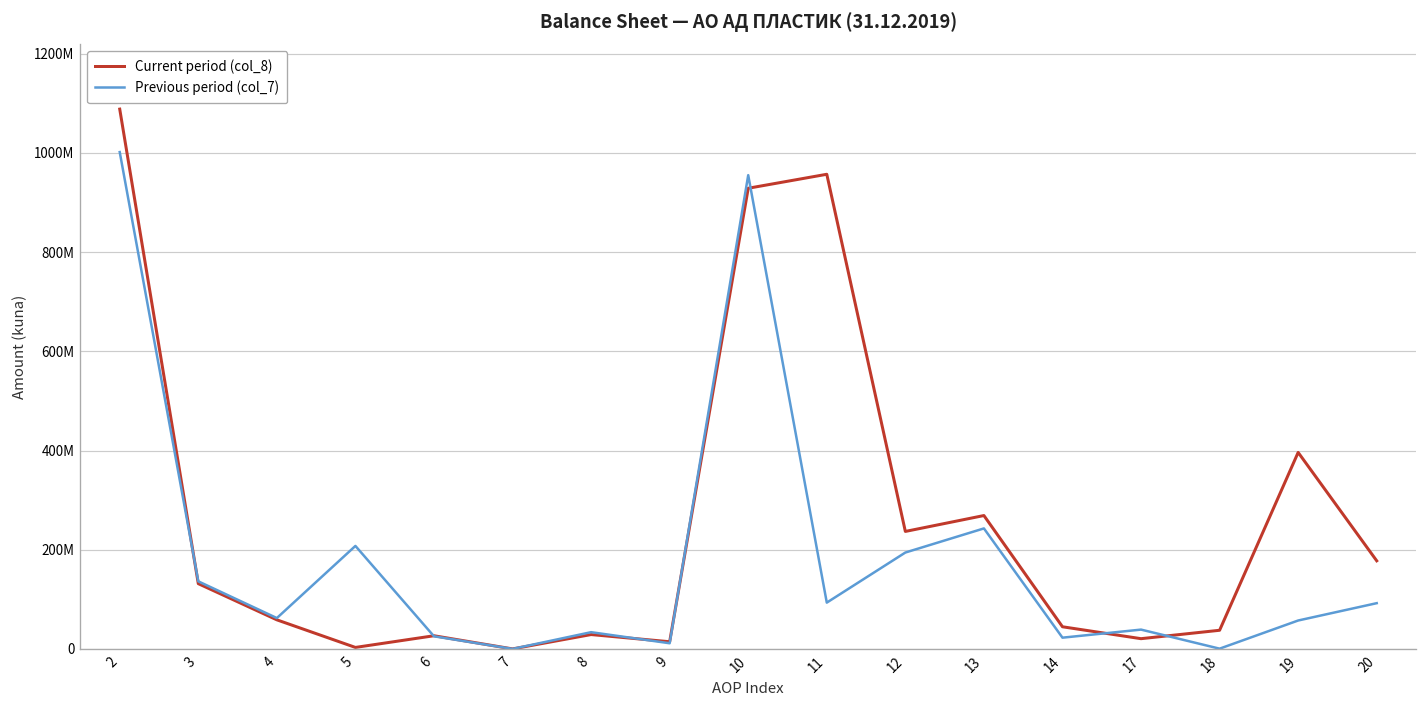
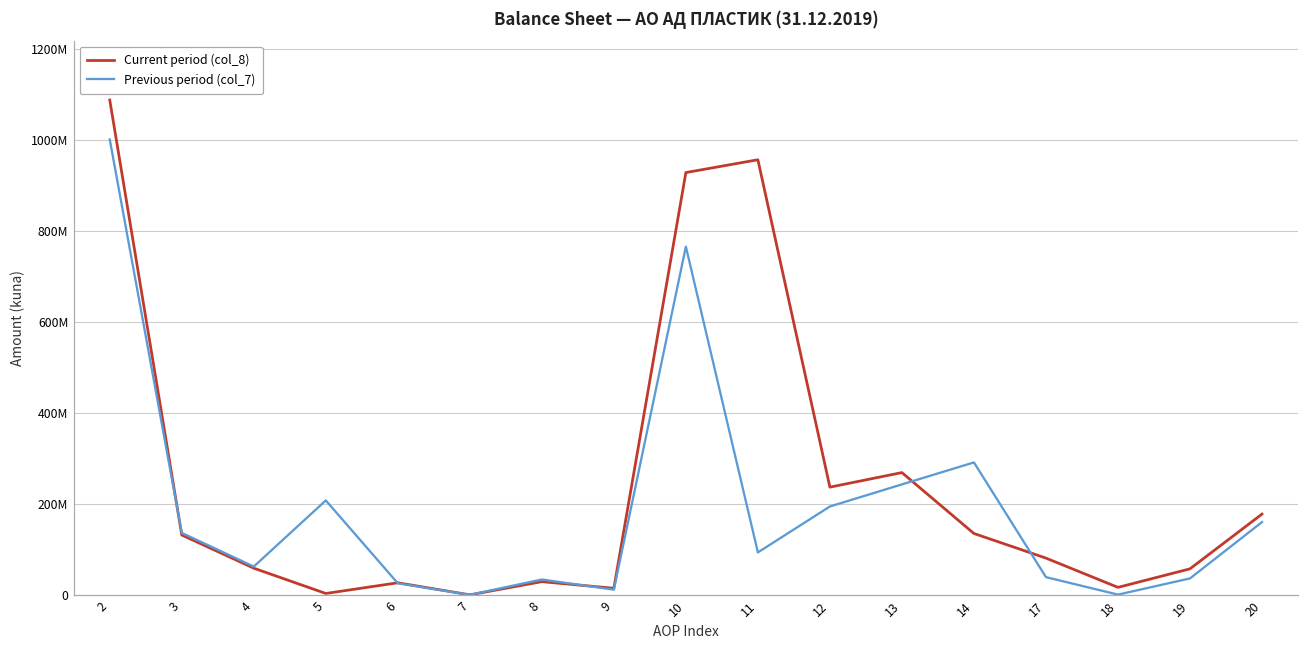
Previous period (col_7), 10: 960000000 -> 770000000
Current period (col_8), 14: 40000000 -> 130000000
Previous period (col_7), 14: 20000000 -> 290000000
Current period (col_8), 17: 20000000 -> 80000000
Current period (col_8), 18: 40000000 -> 20000000
Current period (col_8), 19: 400000000 -> 60000000
Previous period (col_7), 19: 60000000 -> 40000000
Previous period (col_7), 20: 90000000 -> 160000000
